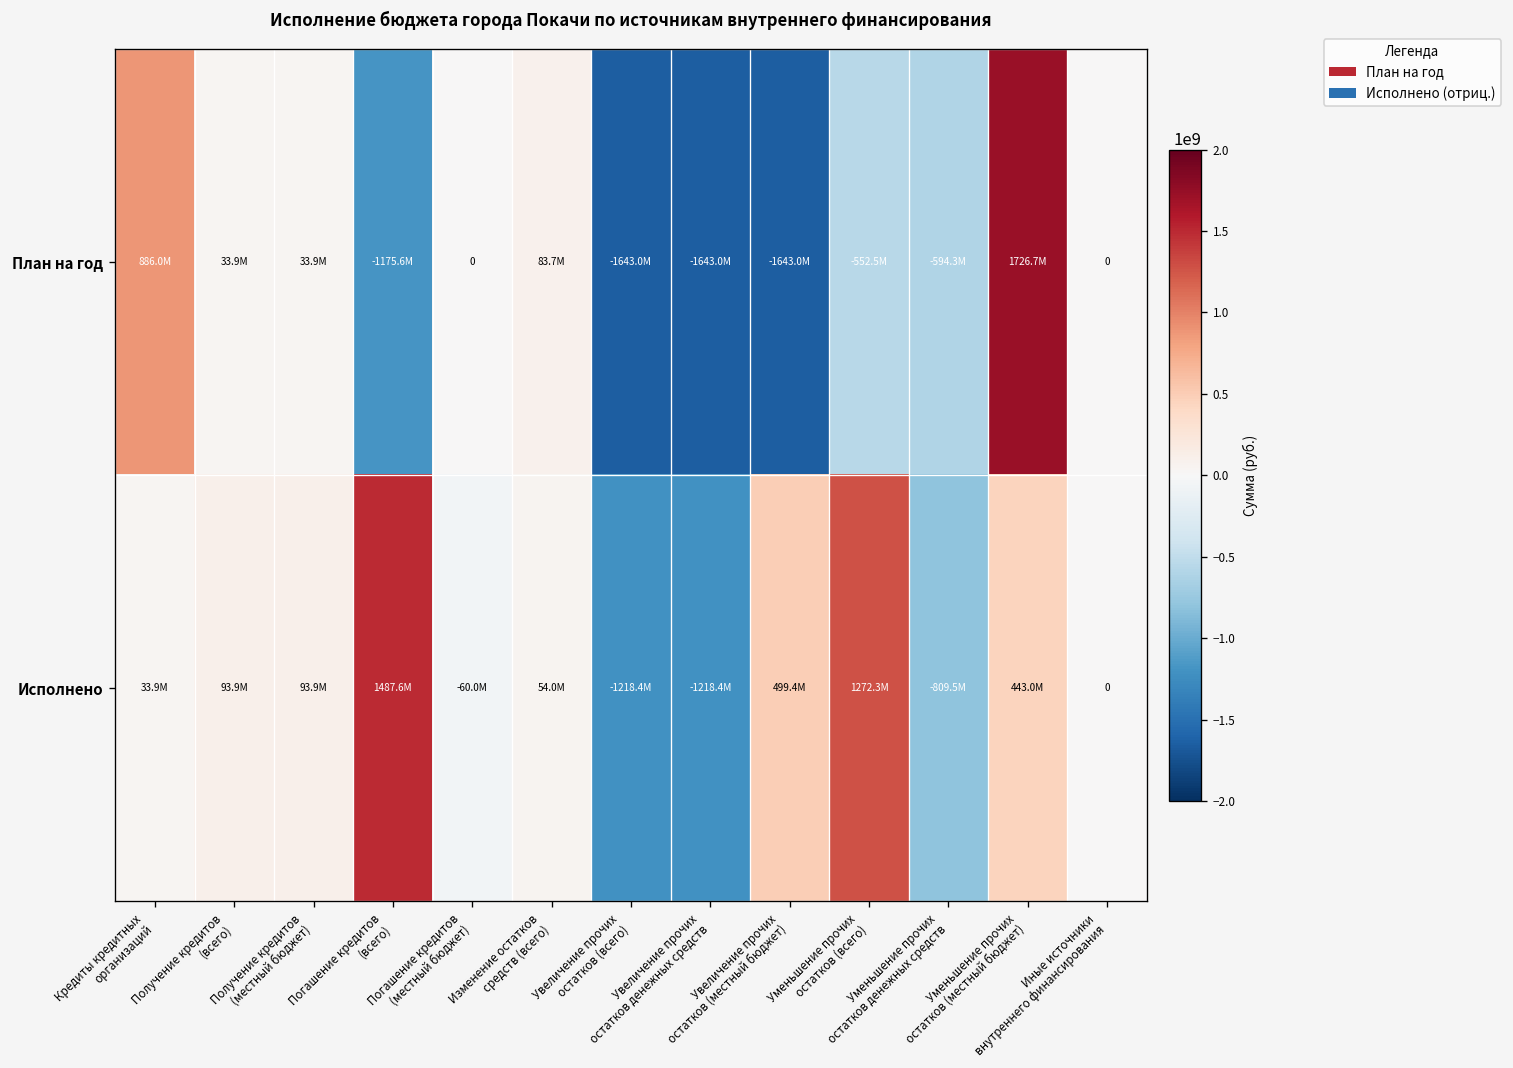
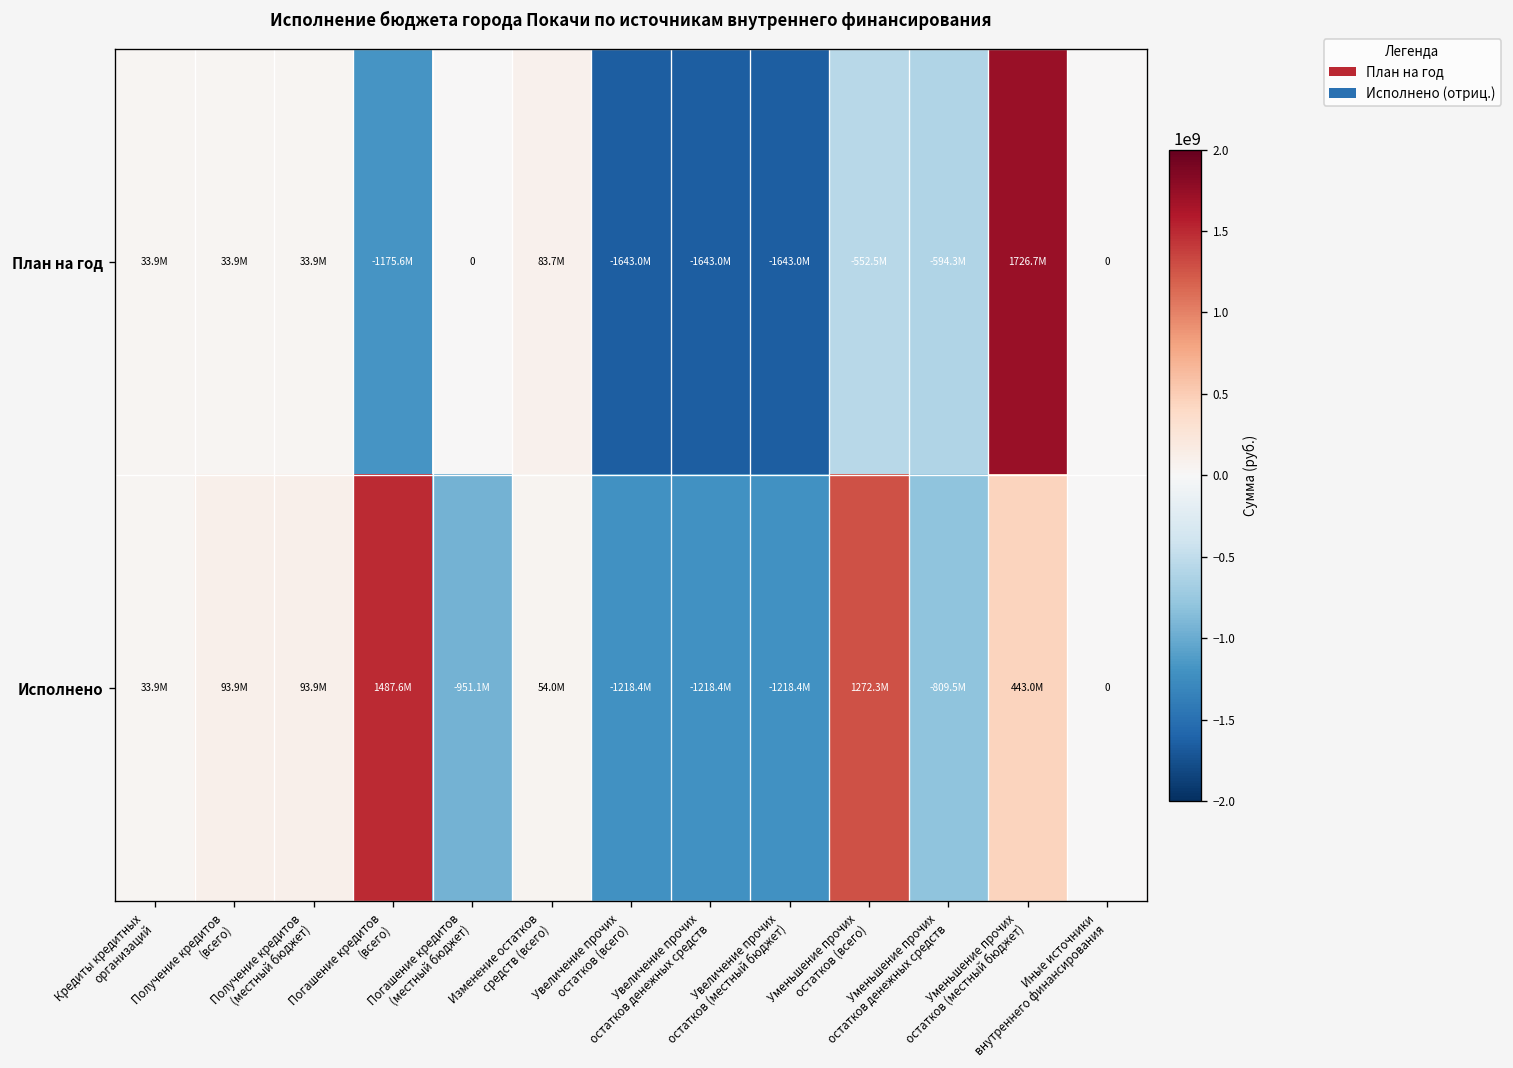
План на год, Кредиты кредитных организаций: 886.0M -> 33.9M
Исполнено, Погашение кредитов (местный бюджет): -60.0M -> -951.1M
Исполнено, Увеличение прочих остатков (местный бюджет): 499.4M -> -1218.4M
